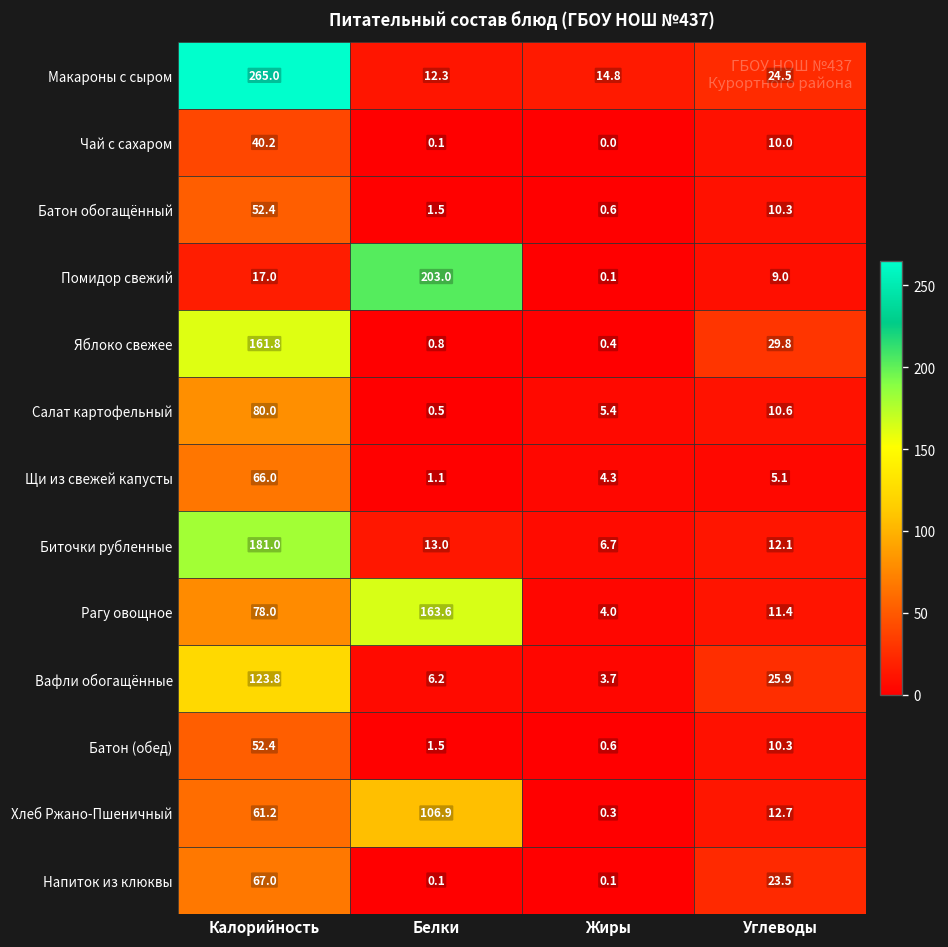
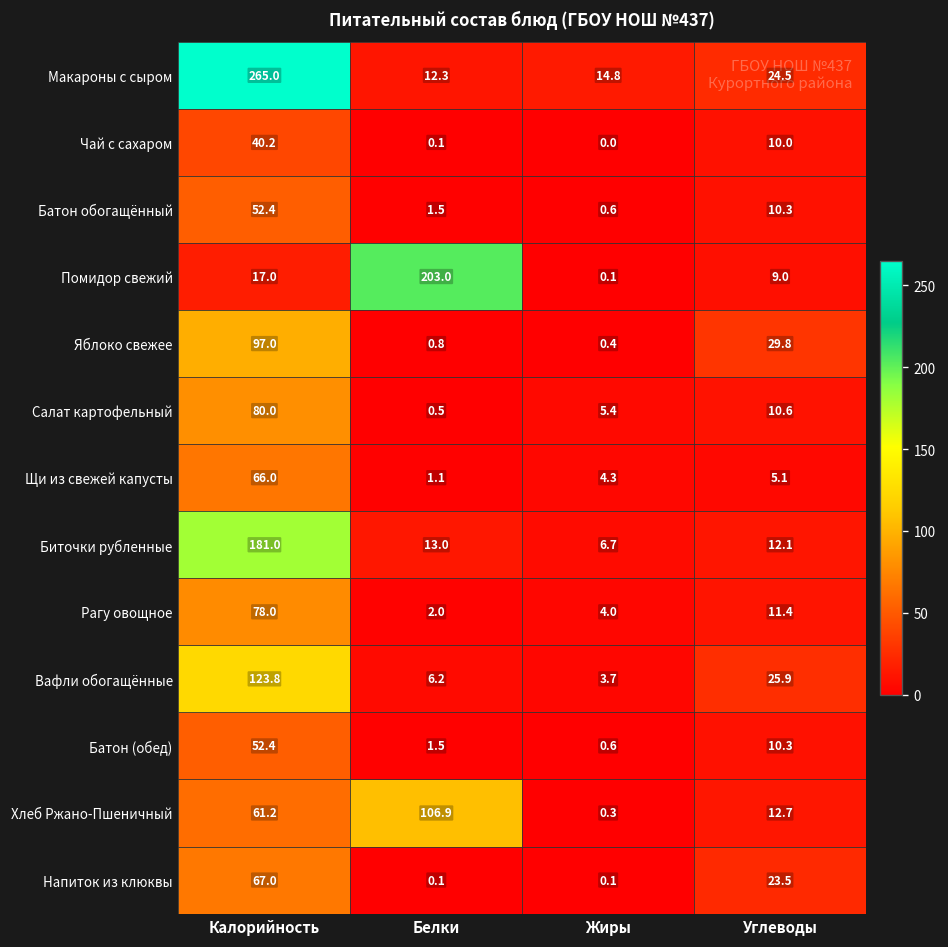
Яблоко свежее, Калорийность: 161.8 -> 97.0
Рагу овощное, Белки: 163.6 -> 2.0
